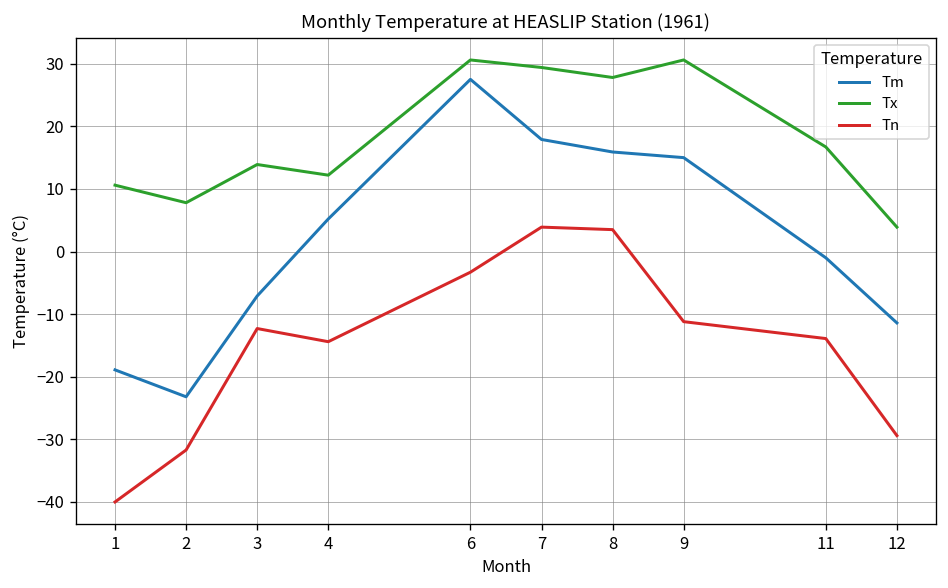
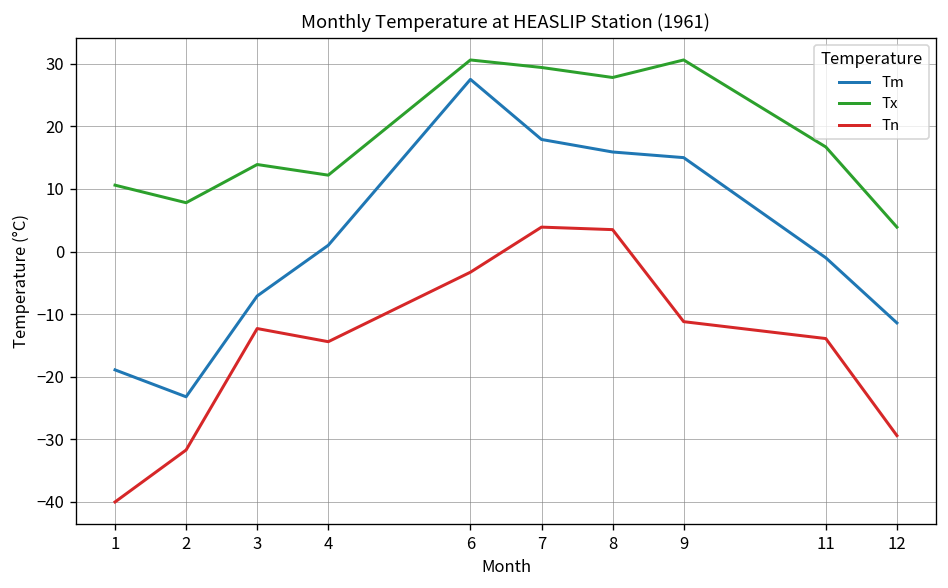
Tm, 4: 5 -> 1
